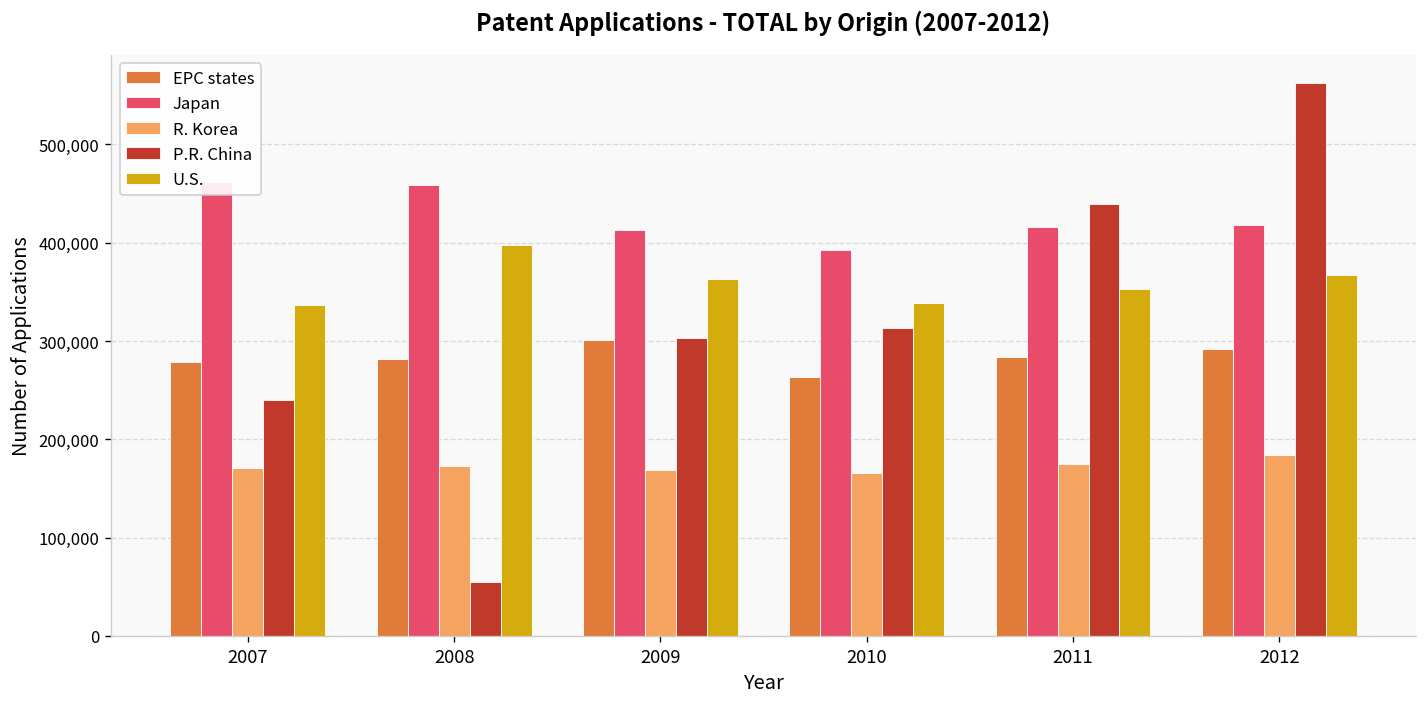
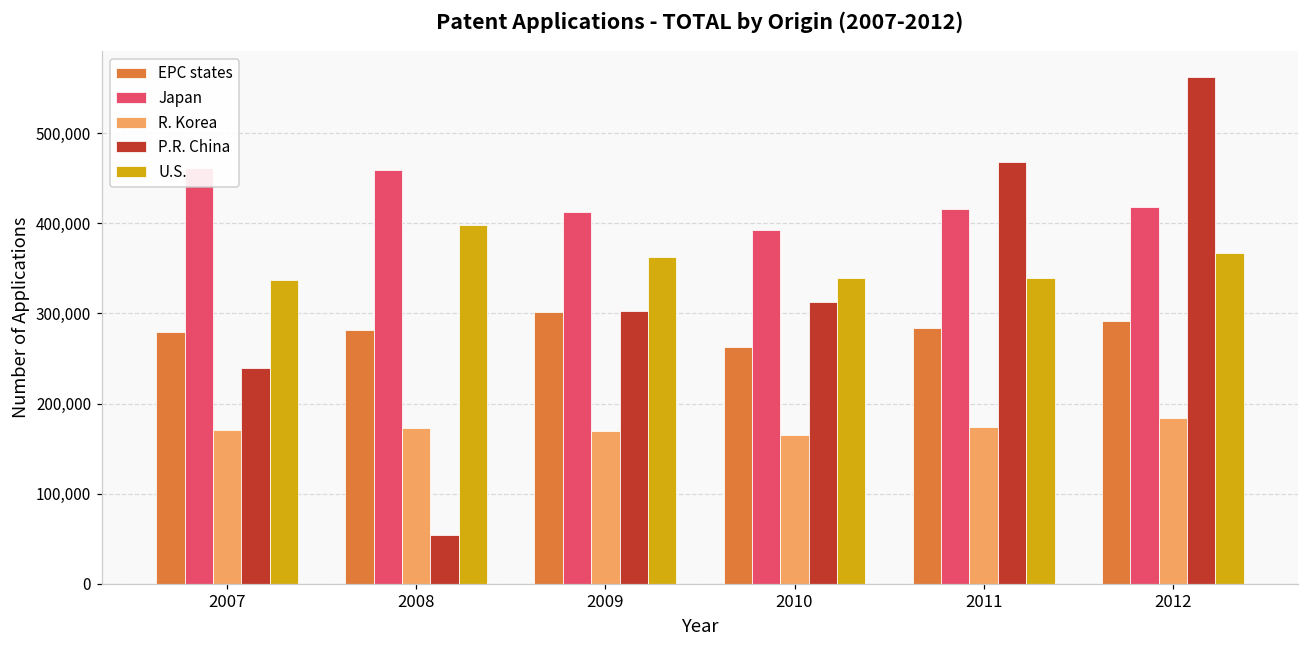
P.R. China, 2011: 440,000 -> 470,000
U.S., 2011: 350,000 -> 340,000
